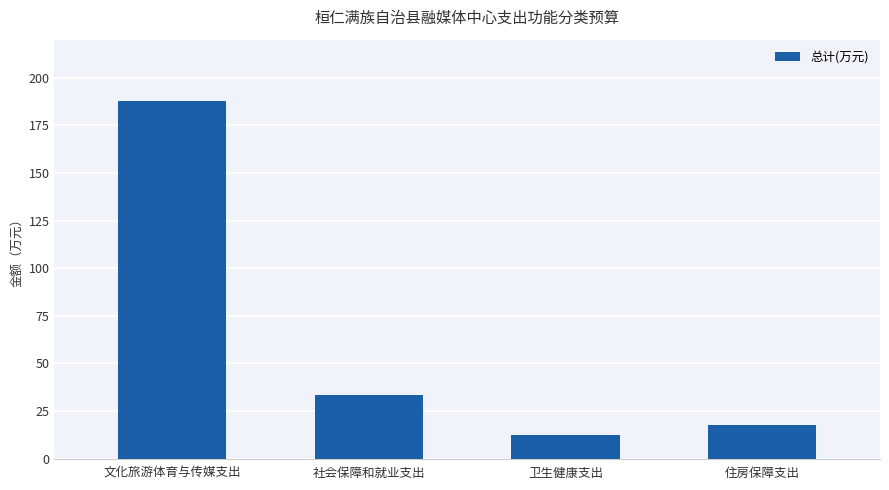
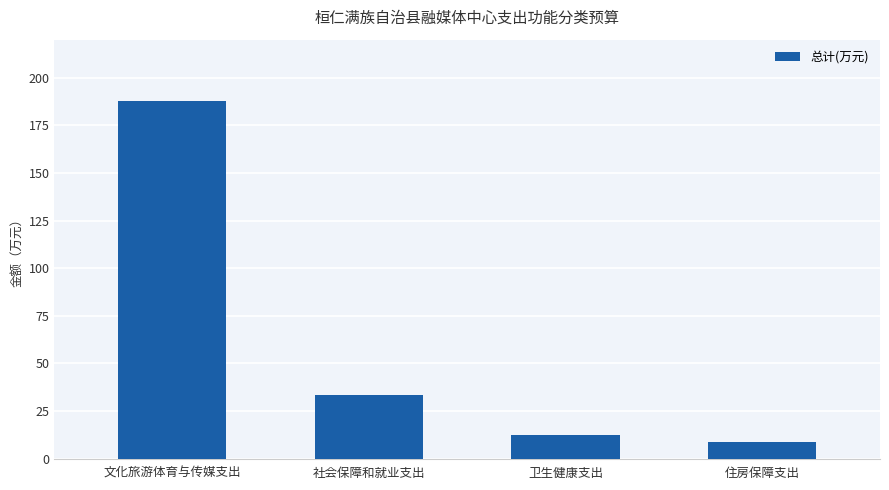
住房保障支出: 18 -> 9
